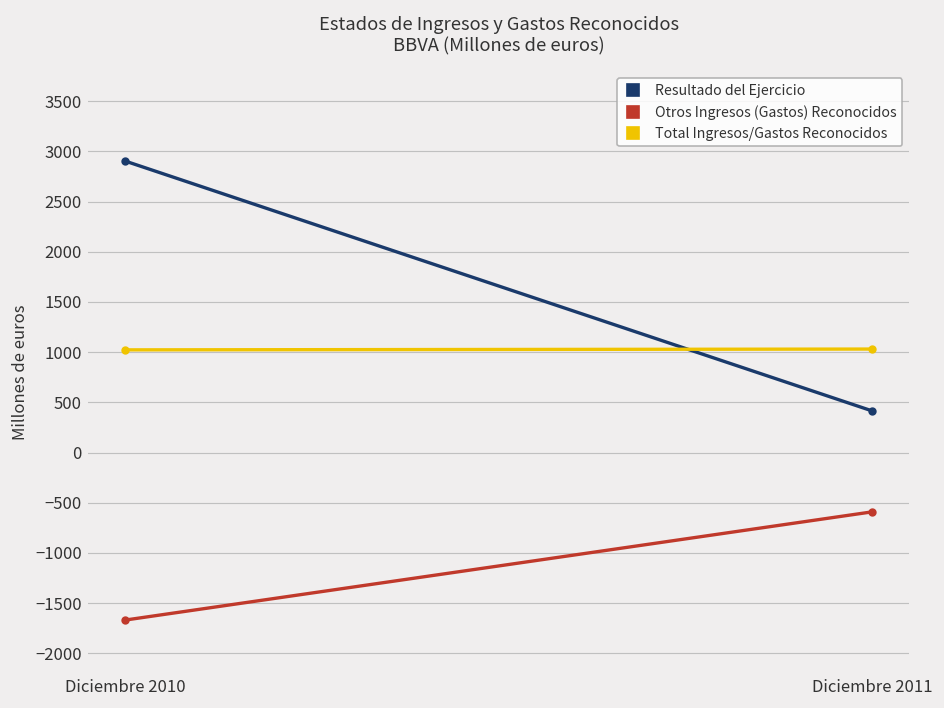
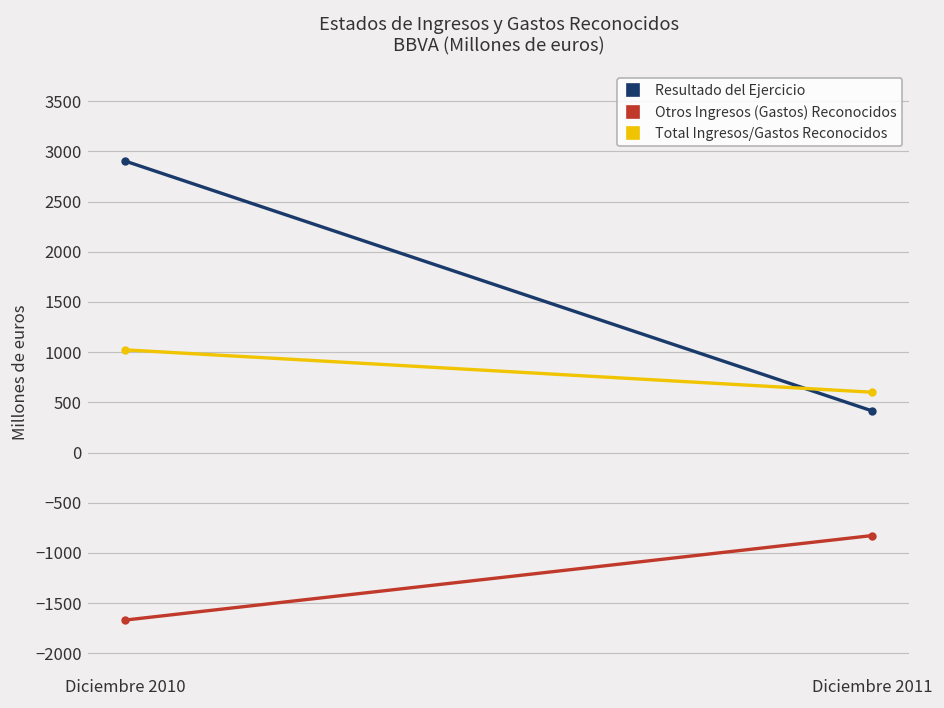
Otros Ingresos (Gastos) Reconocidos, Diciembre 2011: -600 -> -800
Total Ingresos/Gastos Reconocidos, Diciembre 2011: 1000 -> 600
